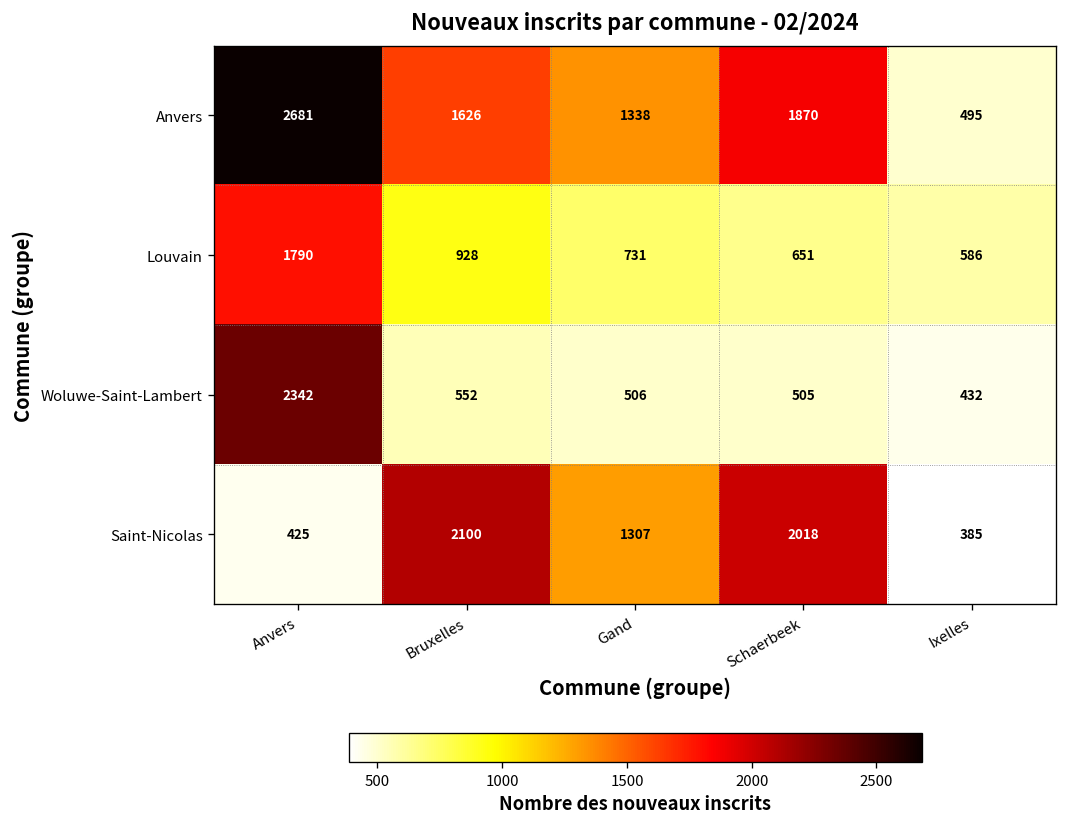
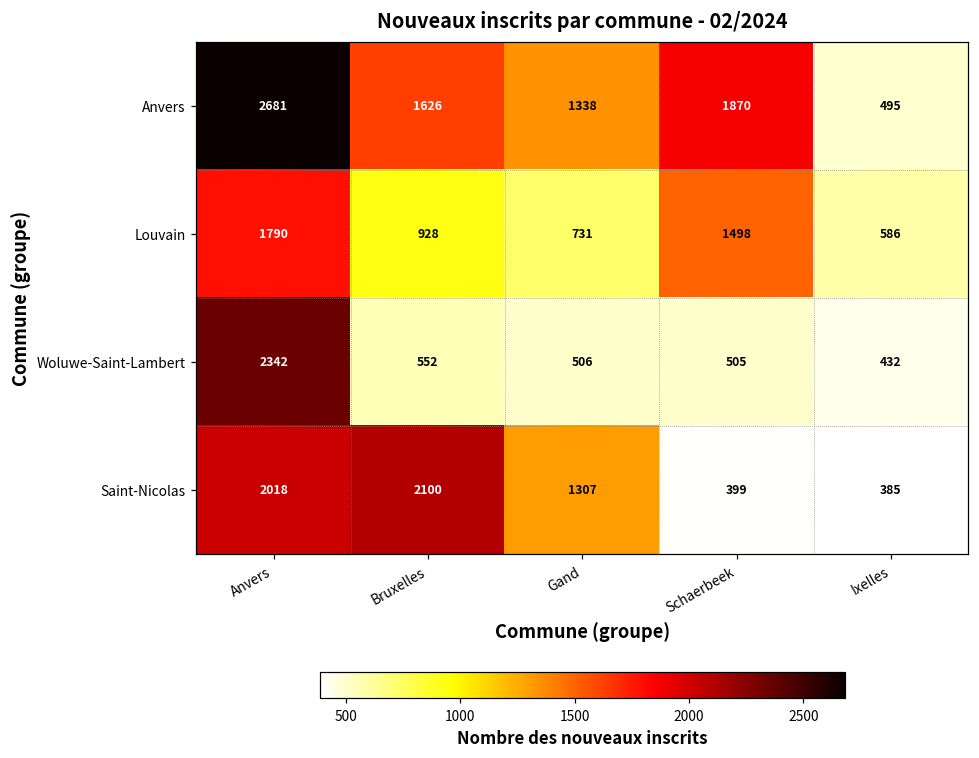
Louvain, Schaerbeek: 651 -> 1498
Saint-Nicolas, Anvers: 425 -> 2018
Saint-Nicolas, Schaerbeek: 2018 -> 399
